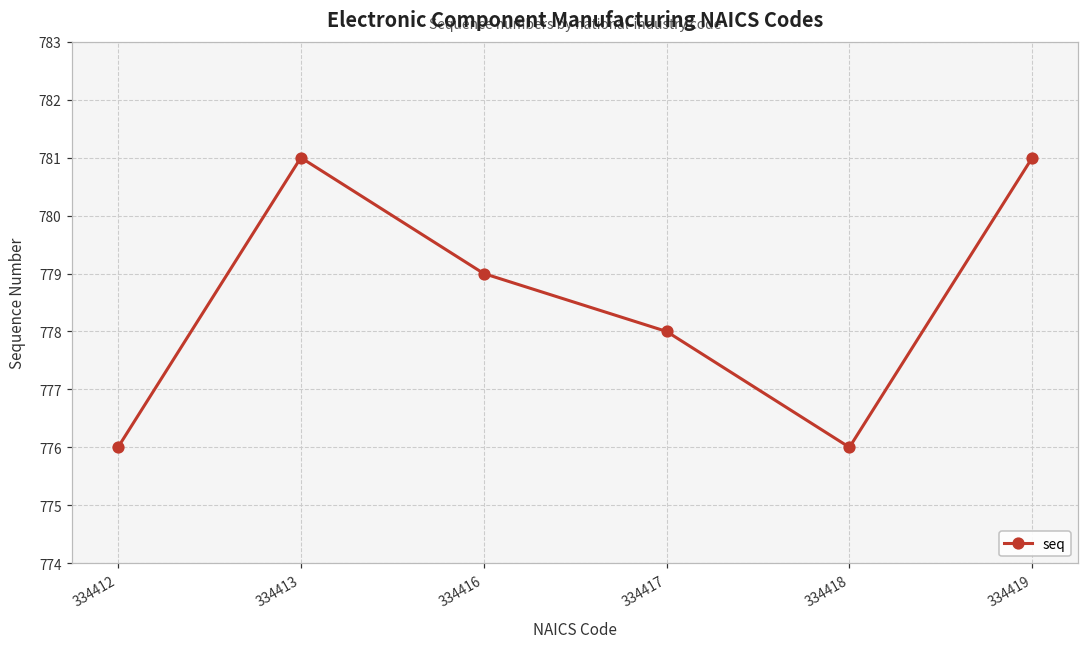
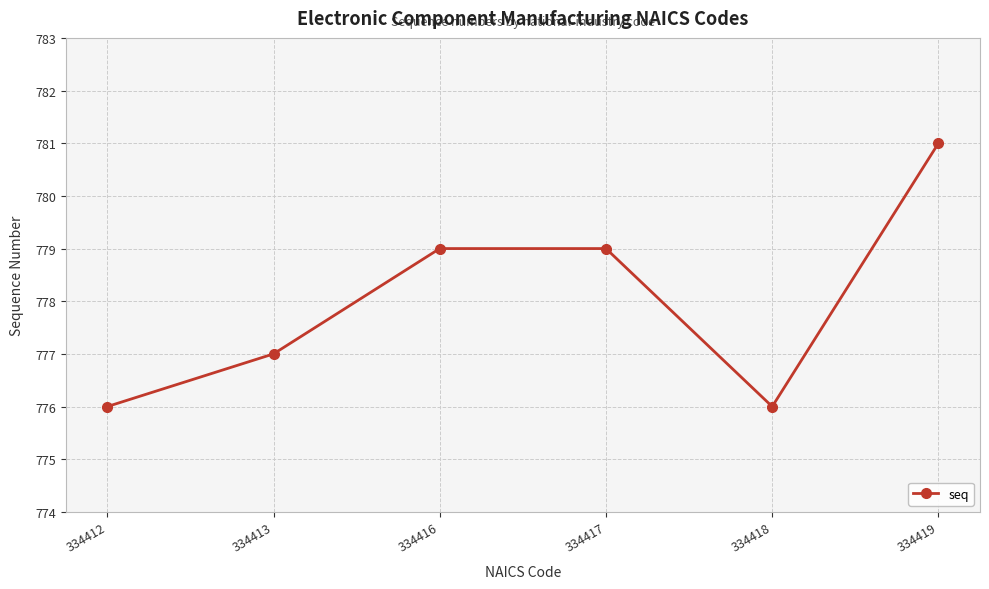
334413: 781 -> 777
334417: 778 -> 779
